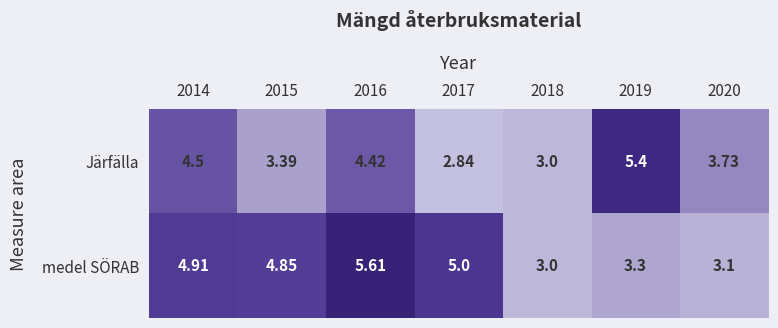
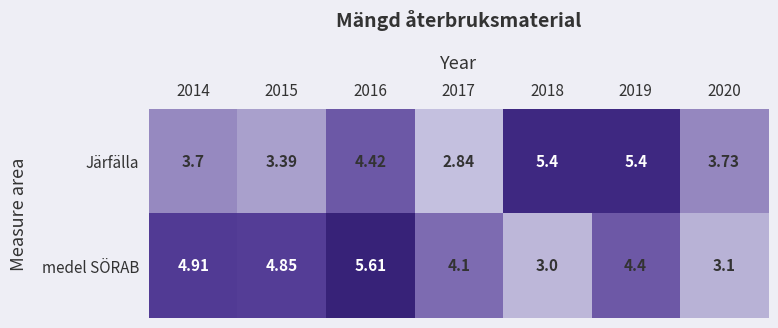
Järfälla, 2014: 4.5 -> 3.7
Järfälla, 2018: 3.0 -> 5.4
medel SÖRAB, 2017: 5.0 -> 4.1
medel SÖRAB, 2019: 3.3 -> 4.4
